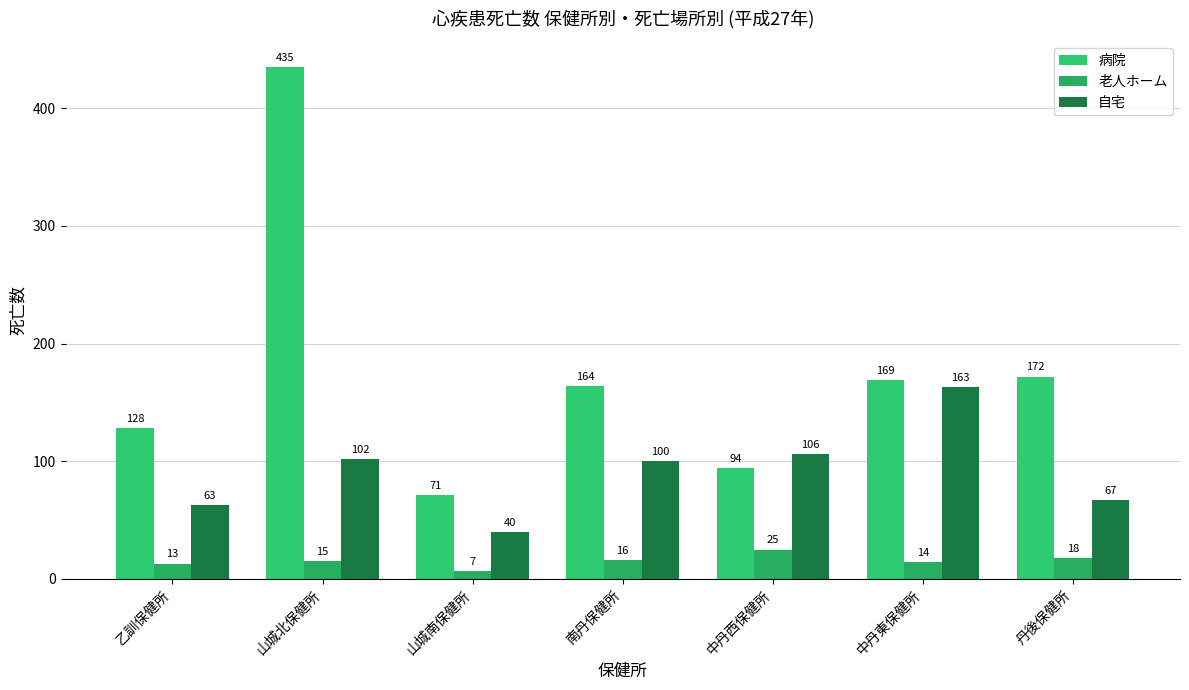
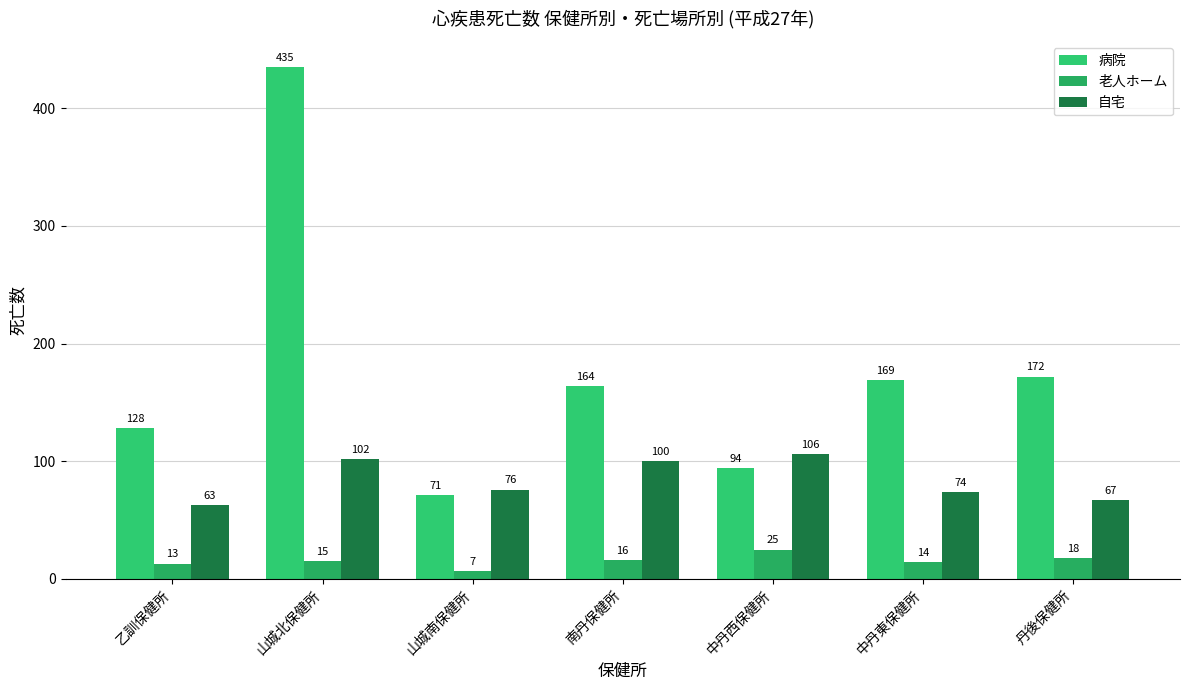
自宅, 山城南保健所: 40 -> 76
自宅, 中丹東保健所: 163 -> 74
